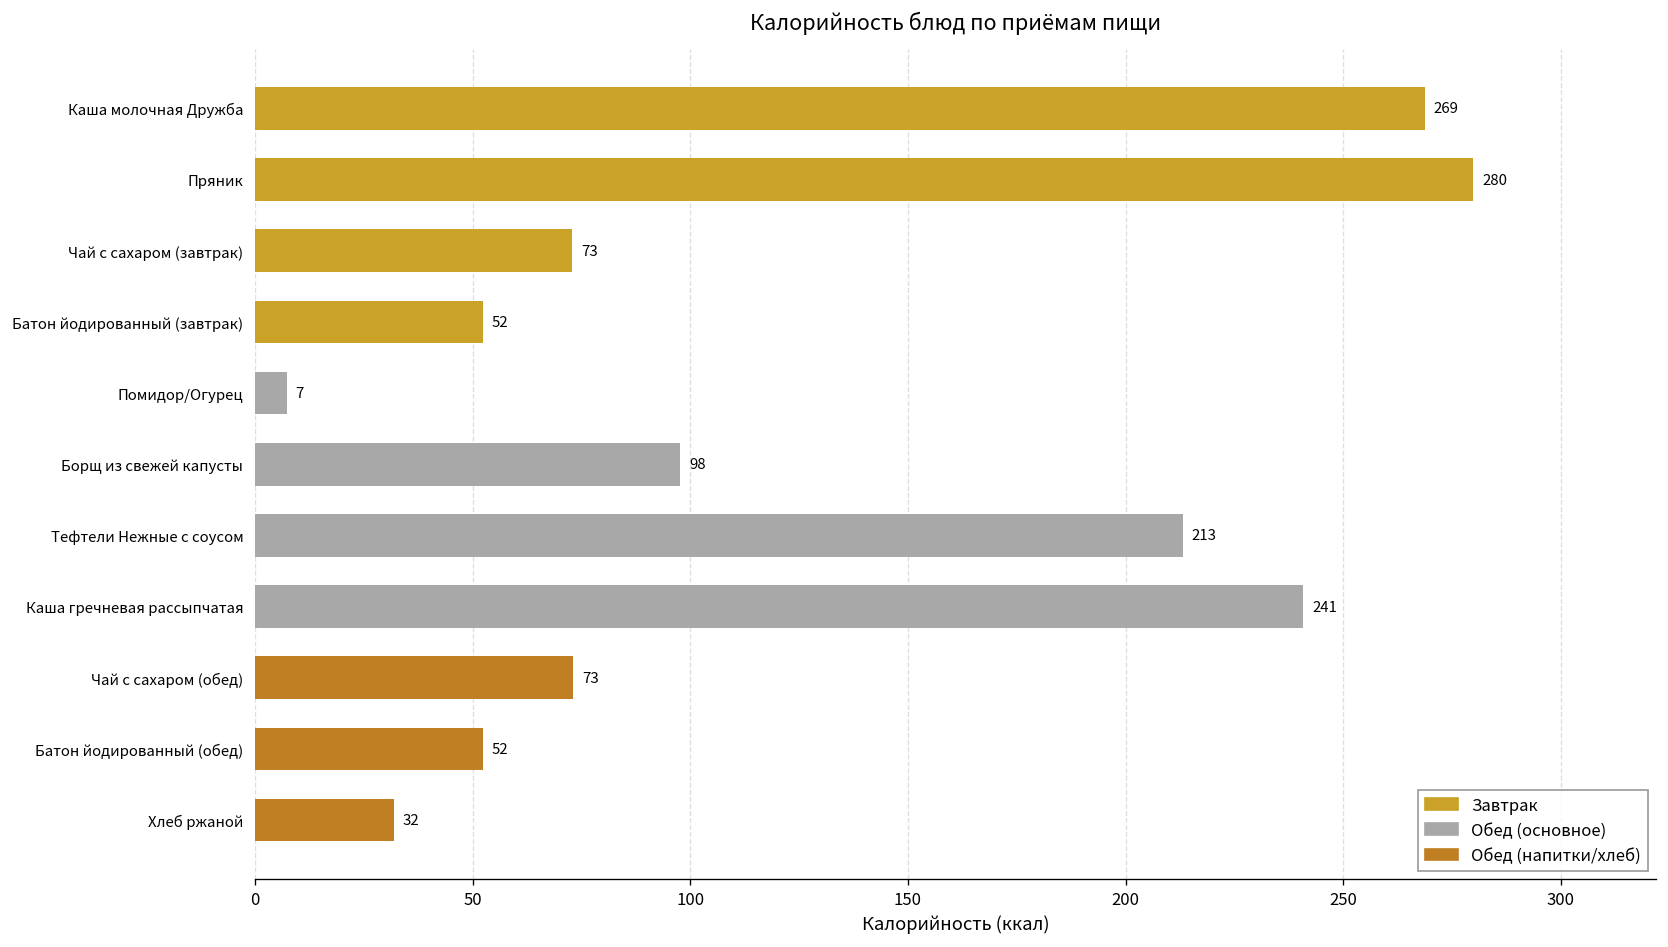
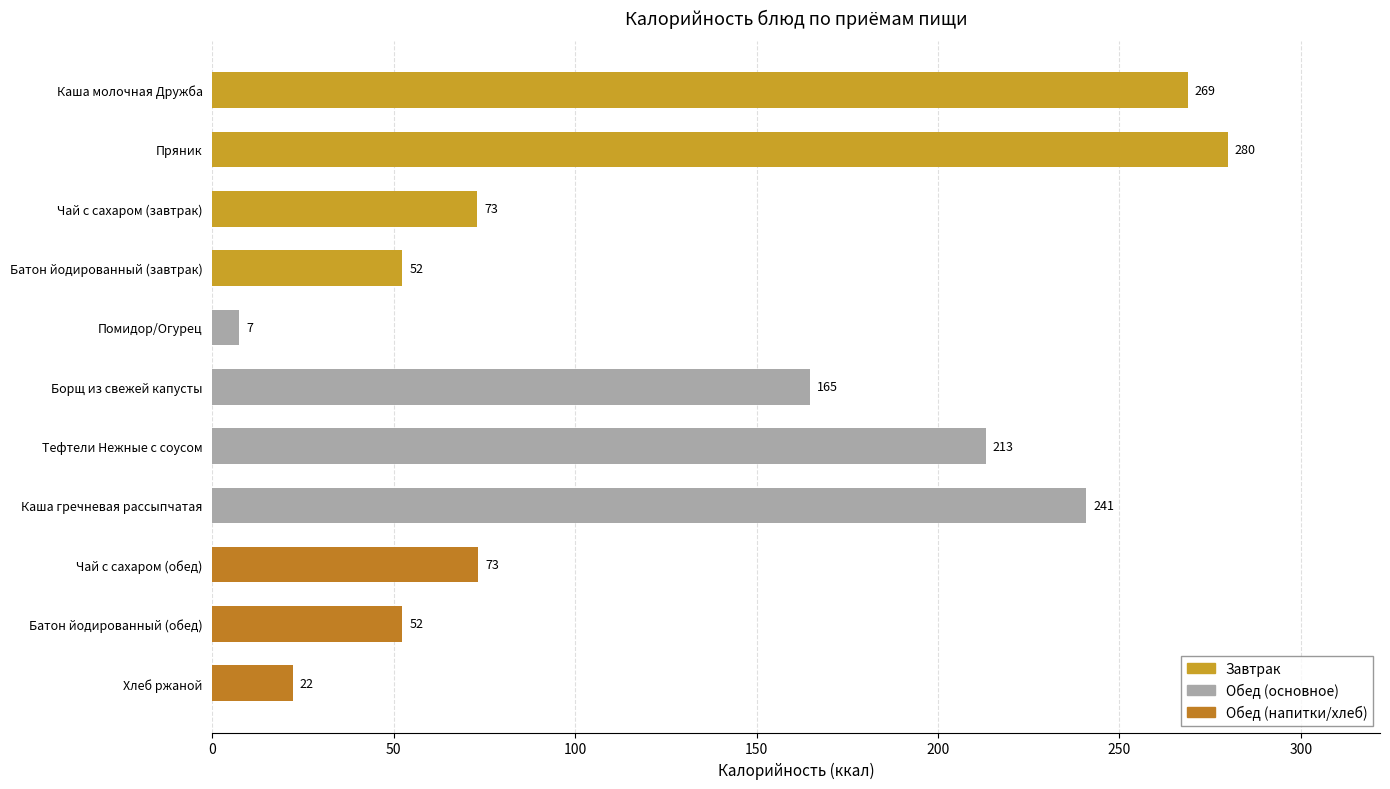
Борщ из свежей капусты: 98 -> 165
Хлеб ржаной: 32 -> 22
